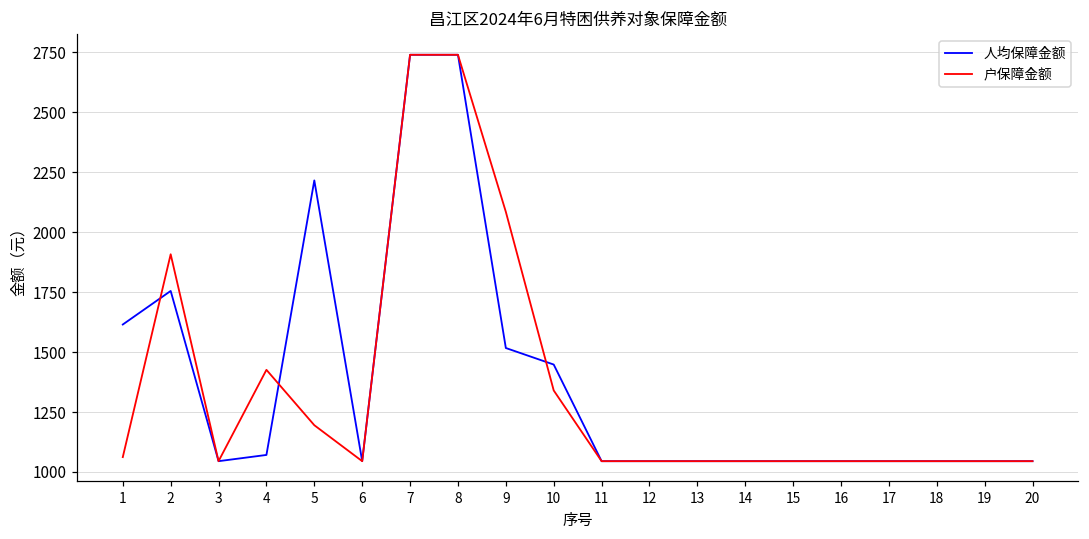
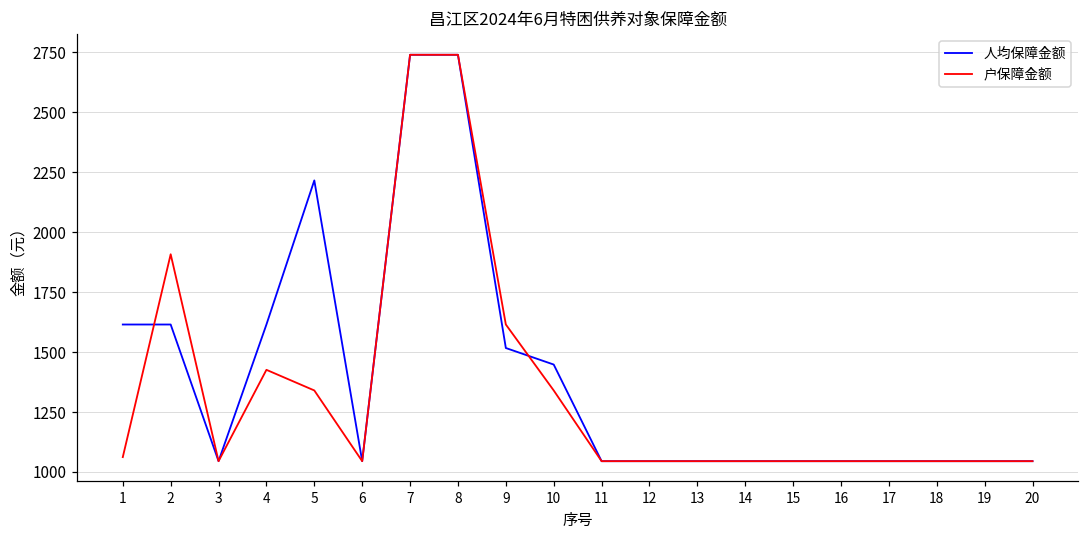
人均保障金额, 2: 1760 -> 1620
人均保障金额, 4: 1070 -> 1620
户保障金额, 5: 1200 -> 1340
户保障金额, 9: 2090 -> 1620
